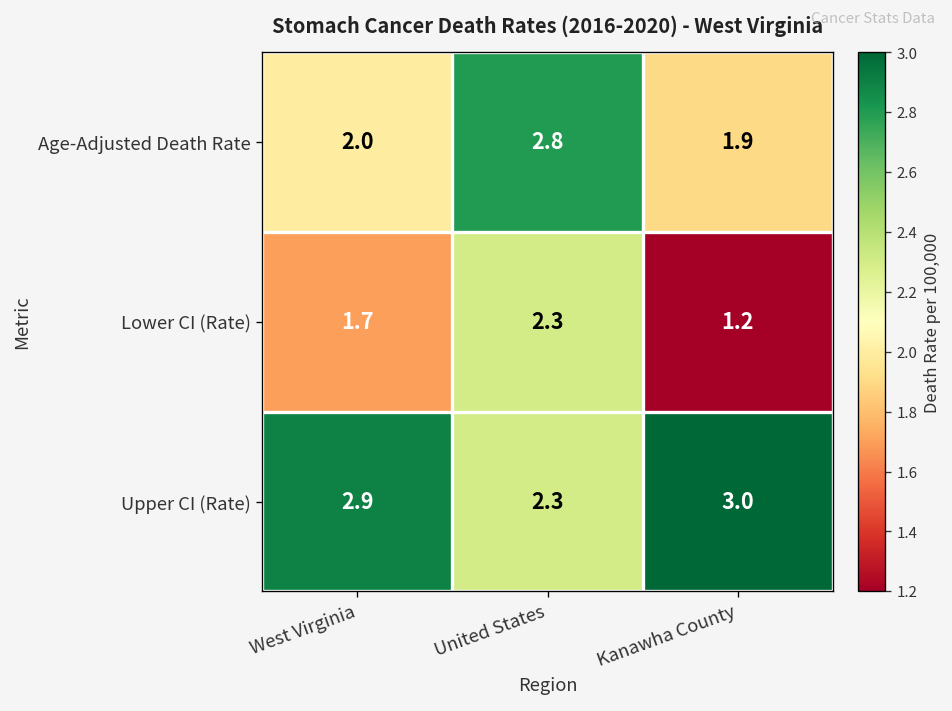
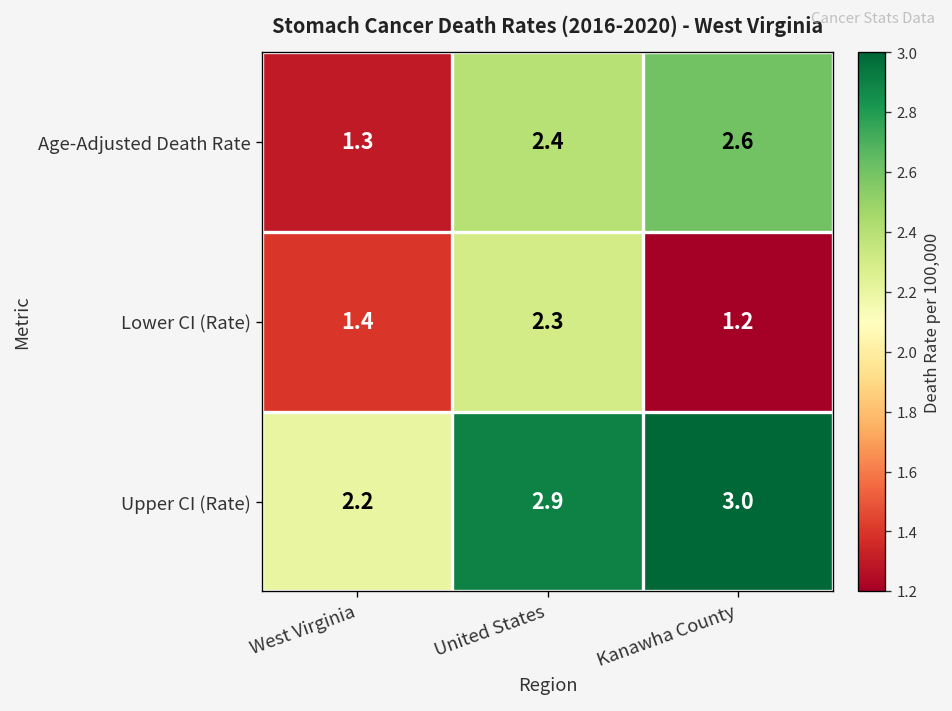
Age-Adjusted Death Rate, West Virginia: 2.0 -> 1.3
Age-Adjusted Death Rate, United States: 2.8 -> 2.4
Age-Adjusted Death Rate, Kanawha County: 1.9 -> 2.6
Lower CI (Rate), West Virginia: 1.7 -> 1.4
Upper CI (Rate), West Virginia: 2.9 -> 2.2
Upper CI (Rate), United States: 2.3 -> 2.9
